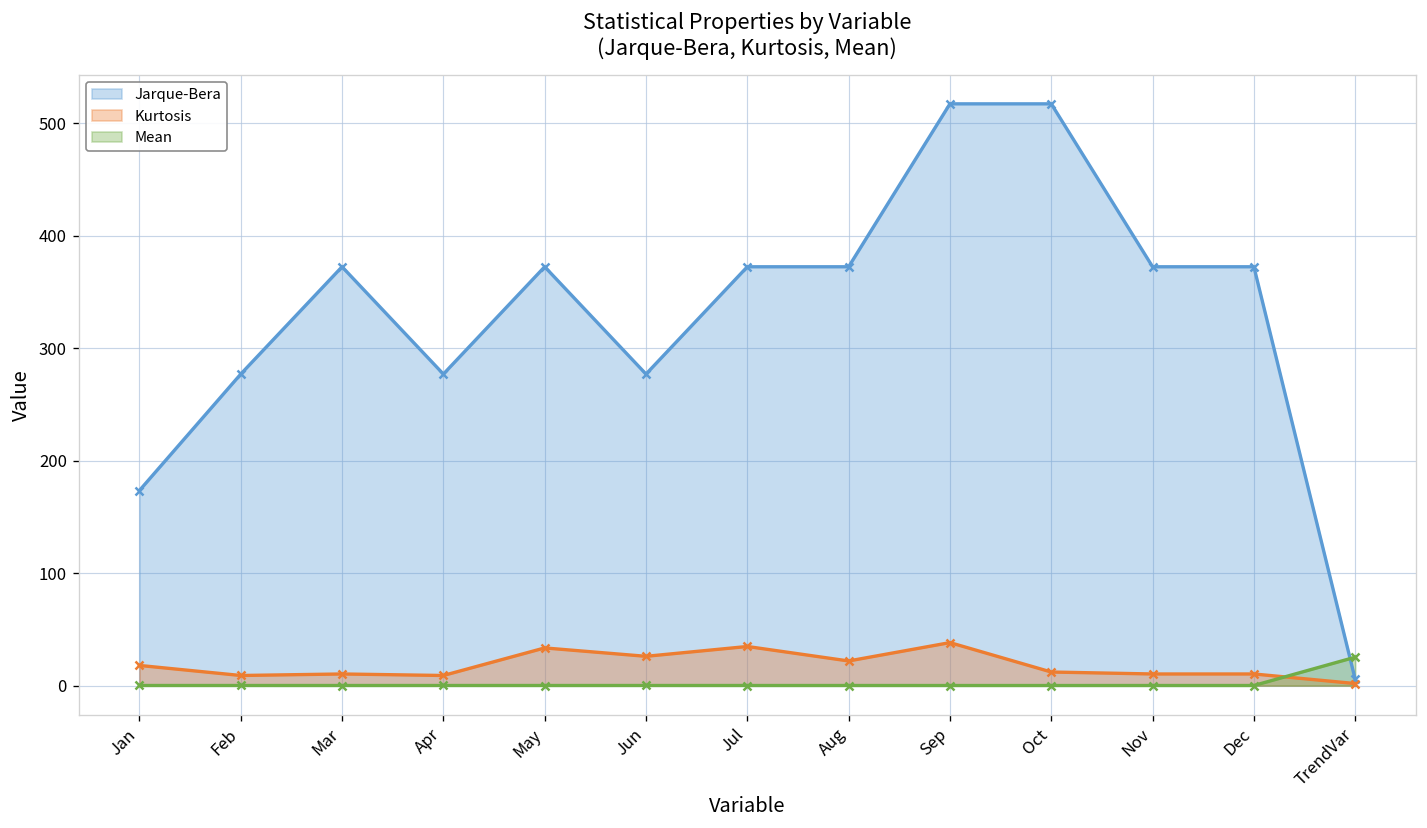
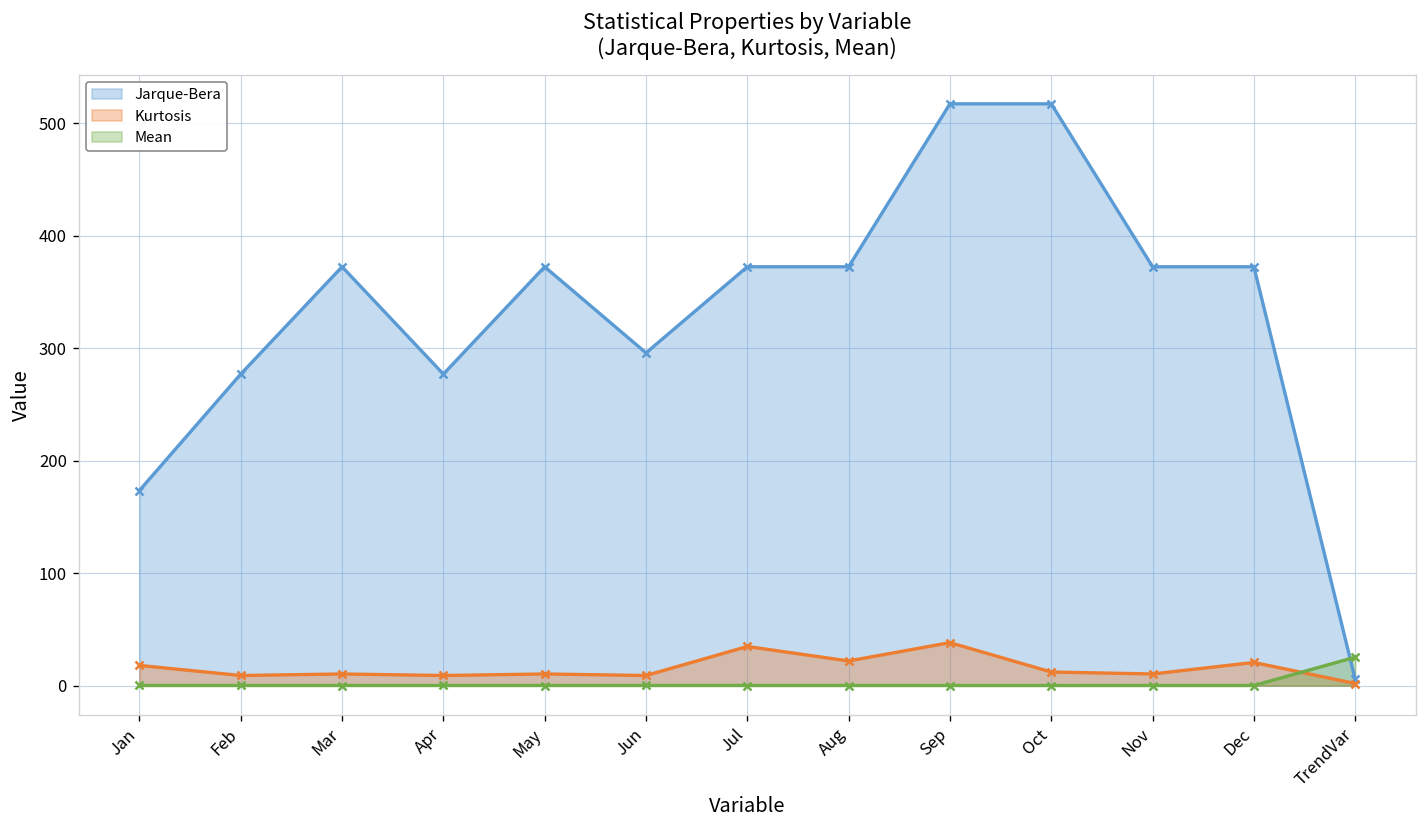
Kurtosis, May: 30 -> 10
Jarque-Bera, Jun: 280 -> 300
Kurtosis, Jun: 30 -> 10
Kurtosis, Dec: 10 -> 20
